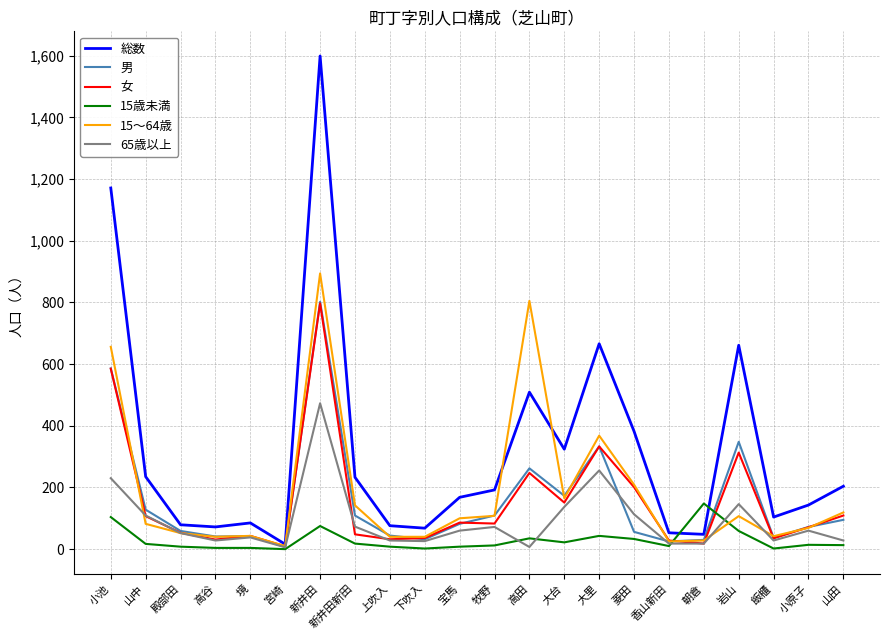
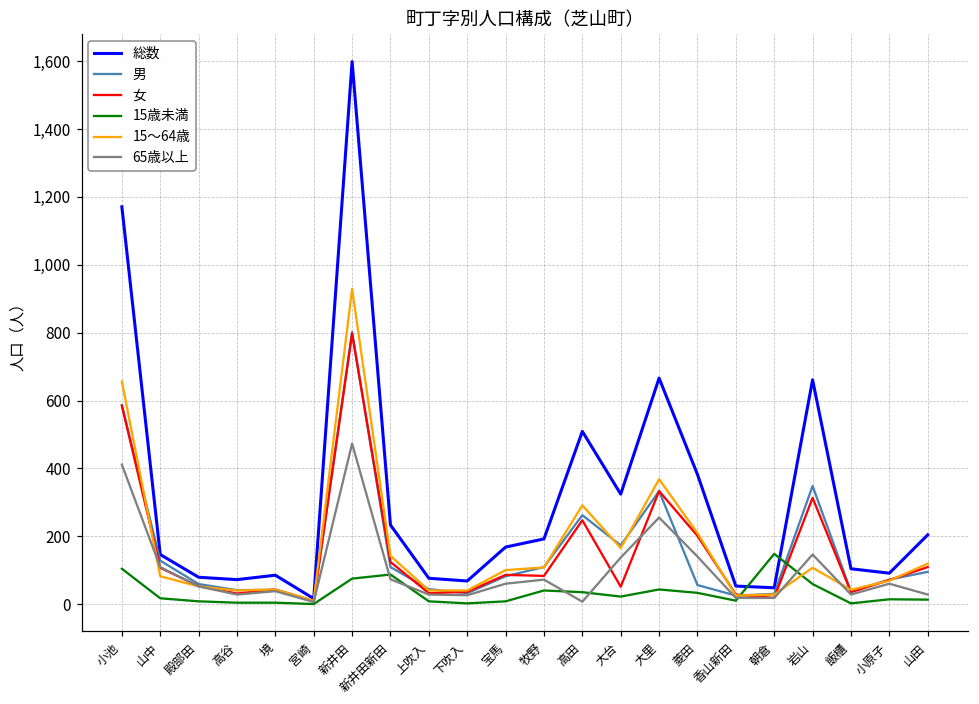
65歳以上, 小池: 230 -> 410
総数, 山中: 240 -> 150
15～64歳, 新井田: 890 -> 930
女, 新井田新田: 50 -> 120
15歳未満, 新井田新田: 20 -> 90
15歳未満, 牧野: 10 -> 40
15～64歳, 高田: 810 -> 290
女, 大台: 150 -> 50
65歳以上, 菱田: 110 -> 140
総数, 小原子: 140 -> 90
